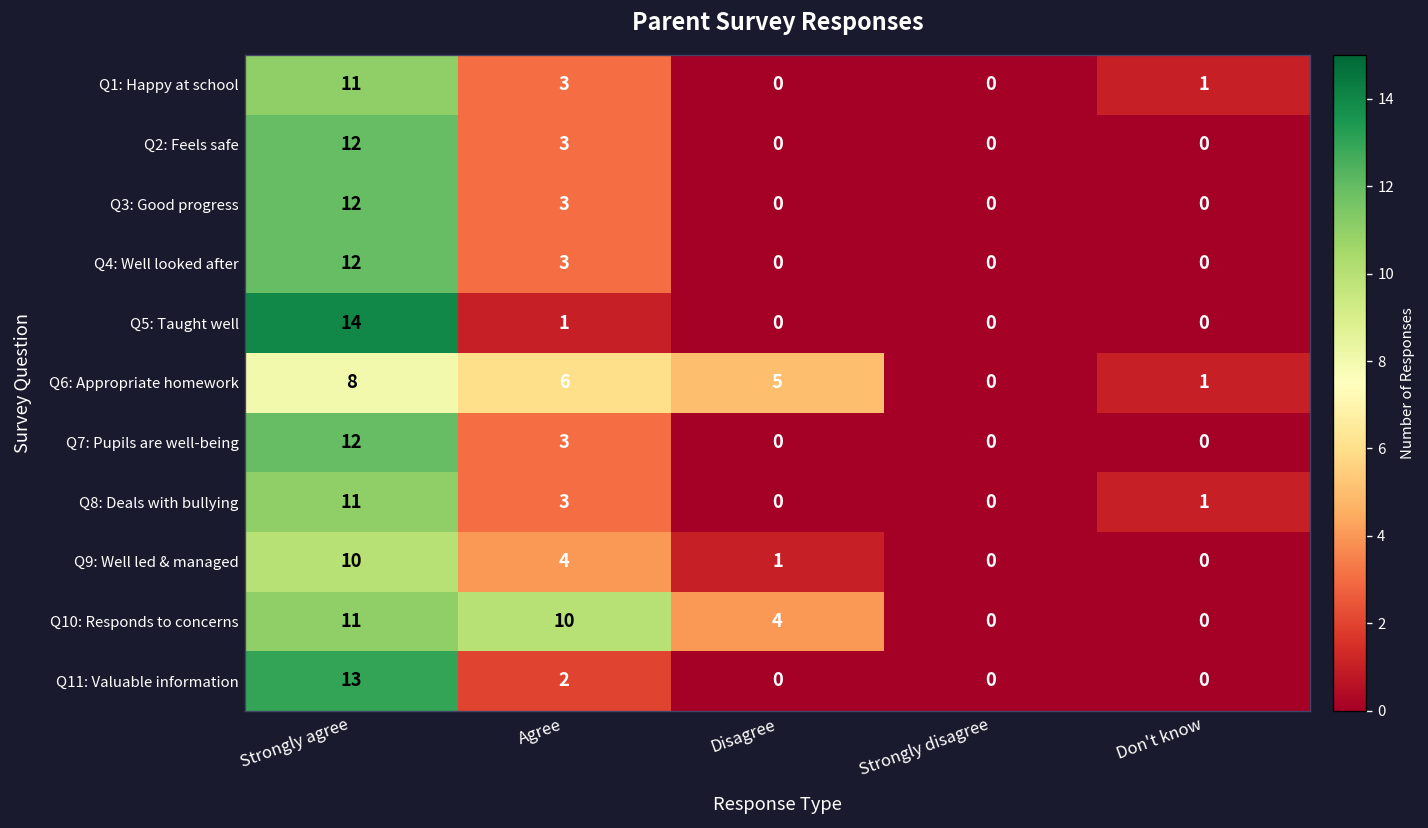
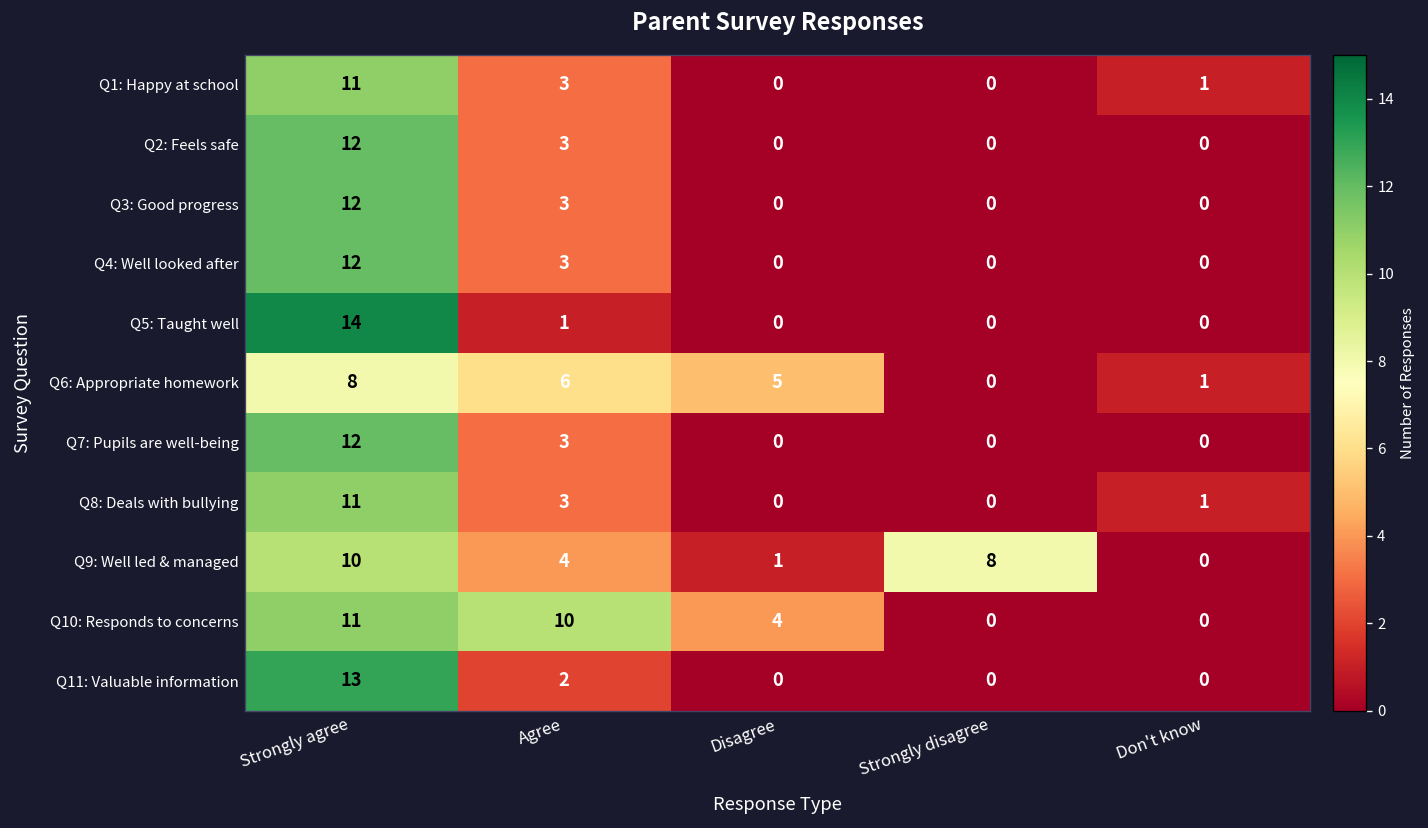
Q9: Well led & managed, Strongly disagree: 0 -> 8
